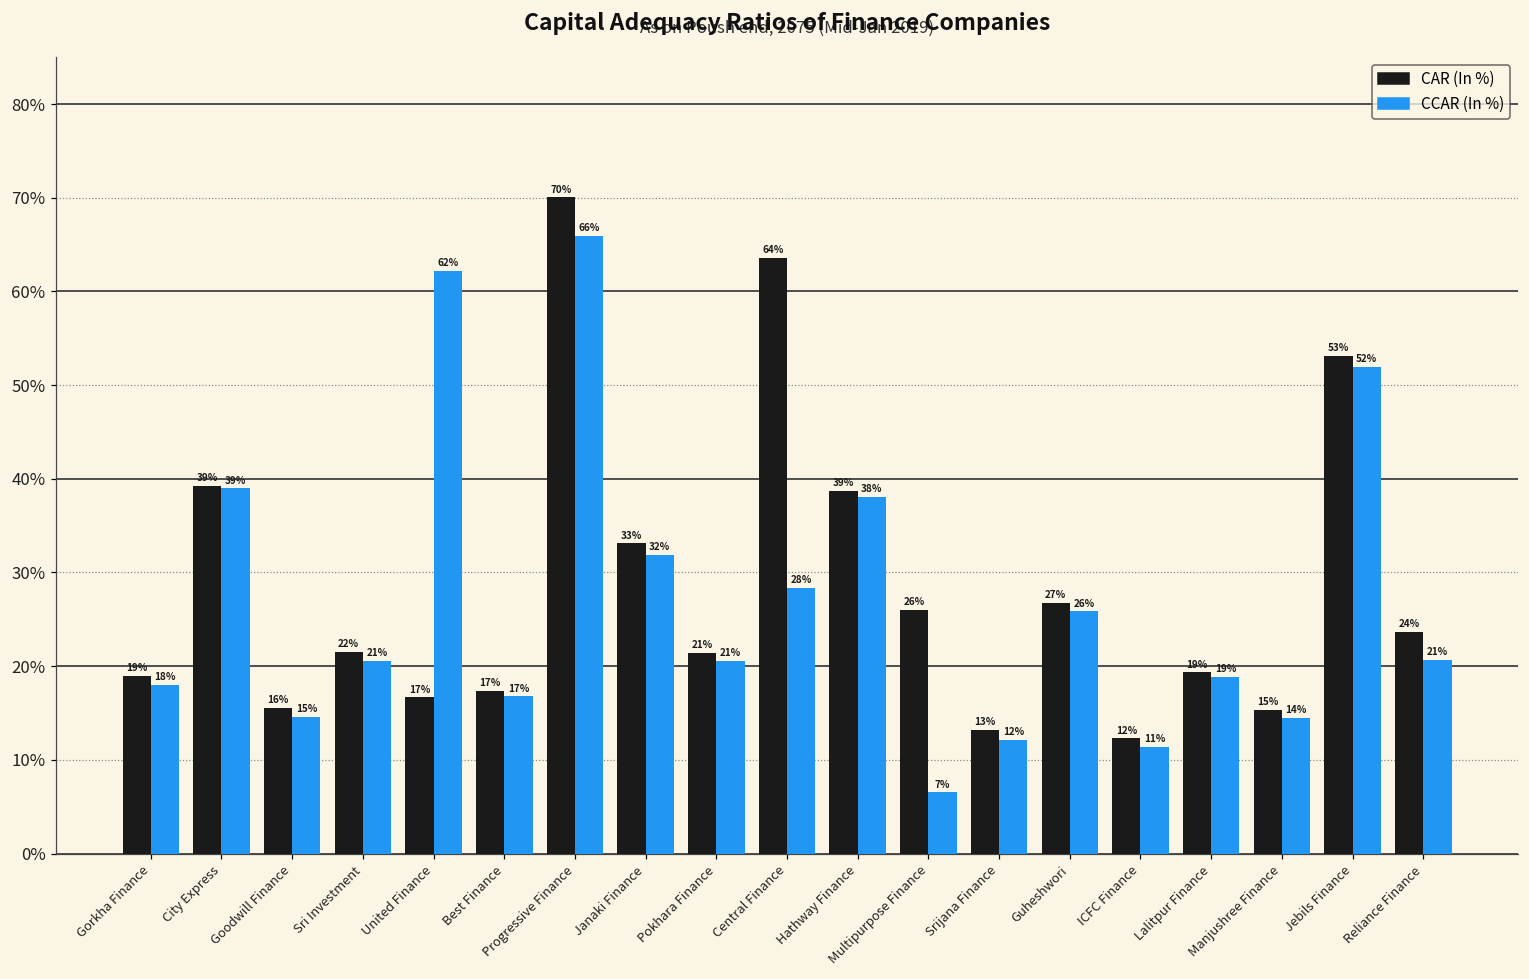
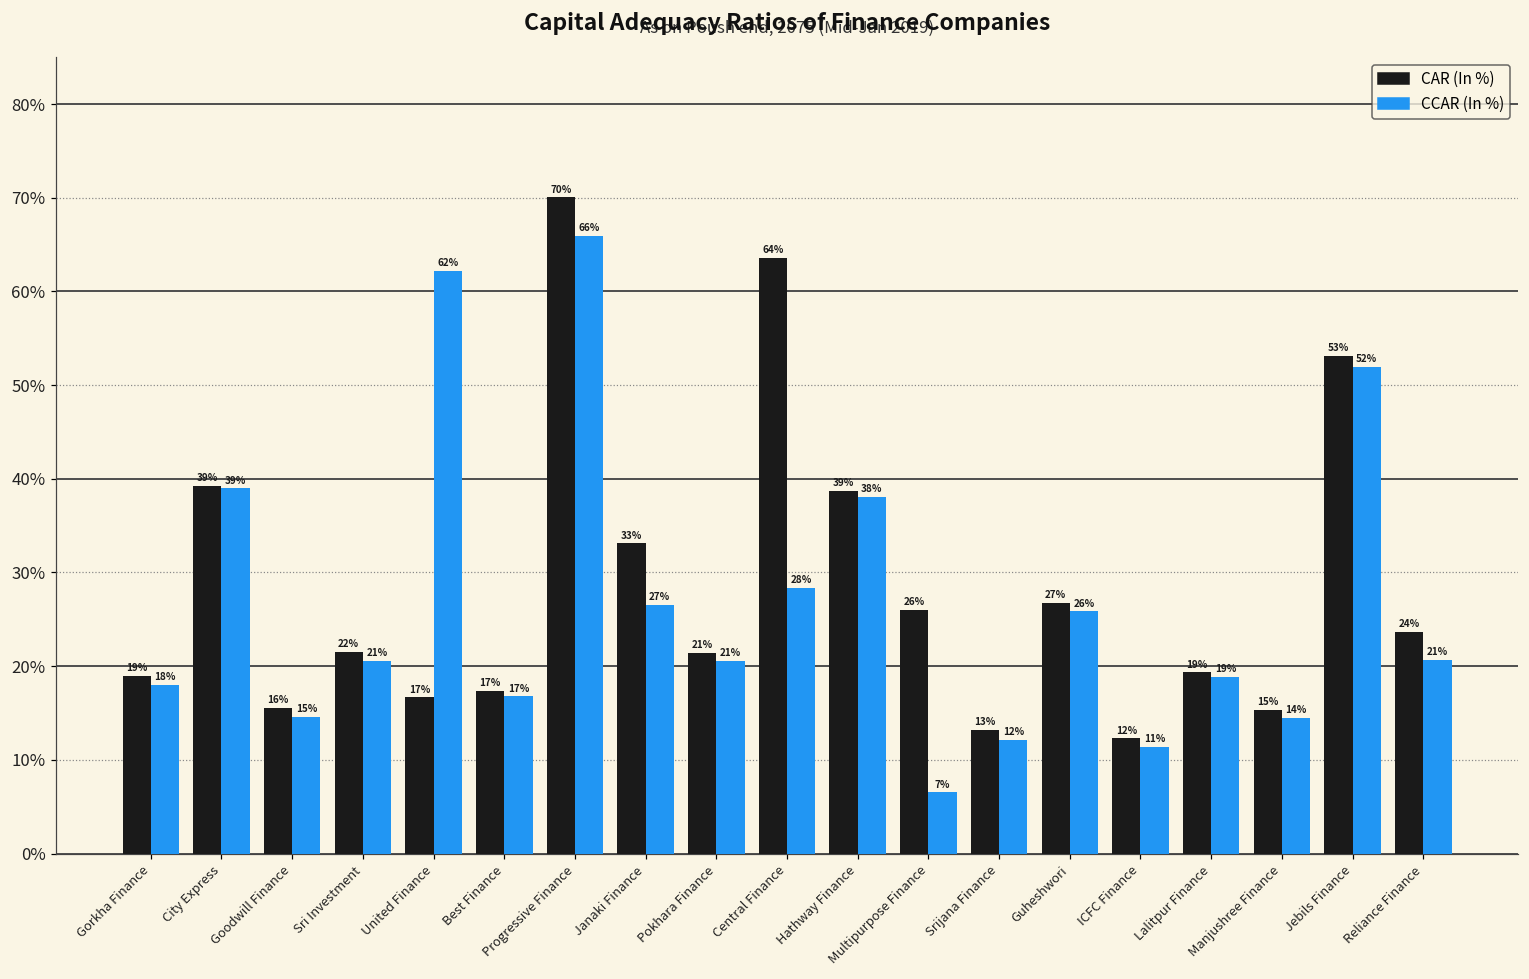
CCAR (In %), Janaki Finance: 32% -> 27%
